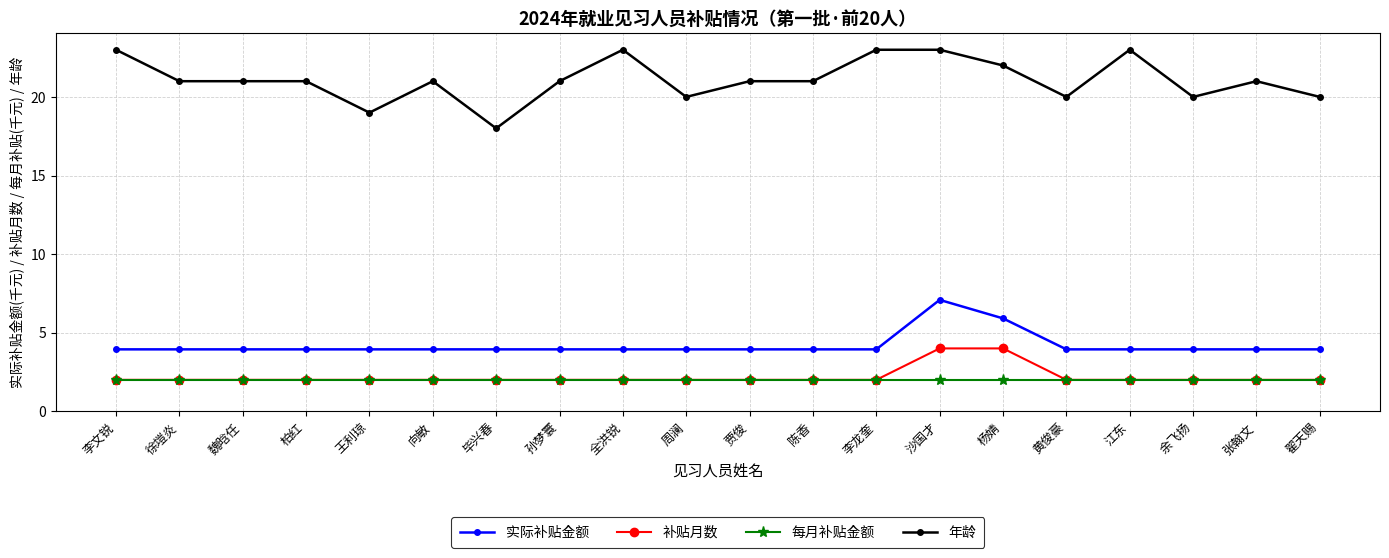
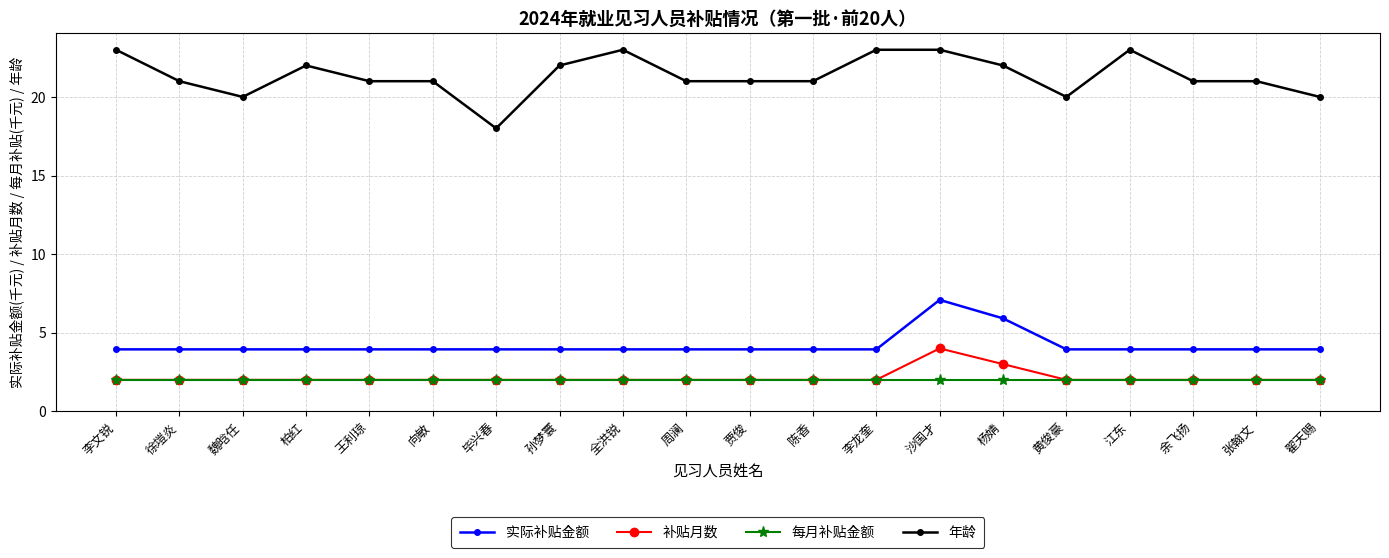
年龄, 魏晗任: 21 -> 20
年龄, 柏红: 21 -> 22
年龄, 王利琼: 19 -> 21
年龄, 孙梦寰: 21 -> 22
年龄, 周澜: 20 -> 21
补贴月数, 杨婧: 4 -> 3
年龄, 余飞扬: 20 -> 21
